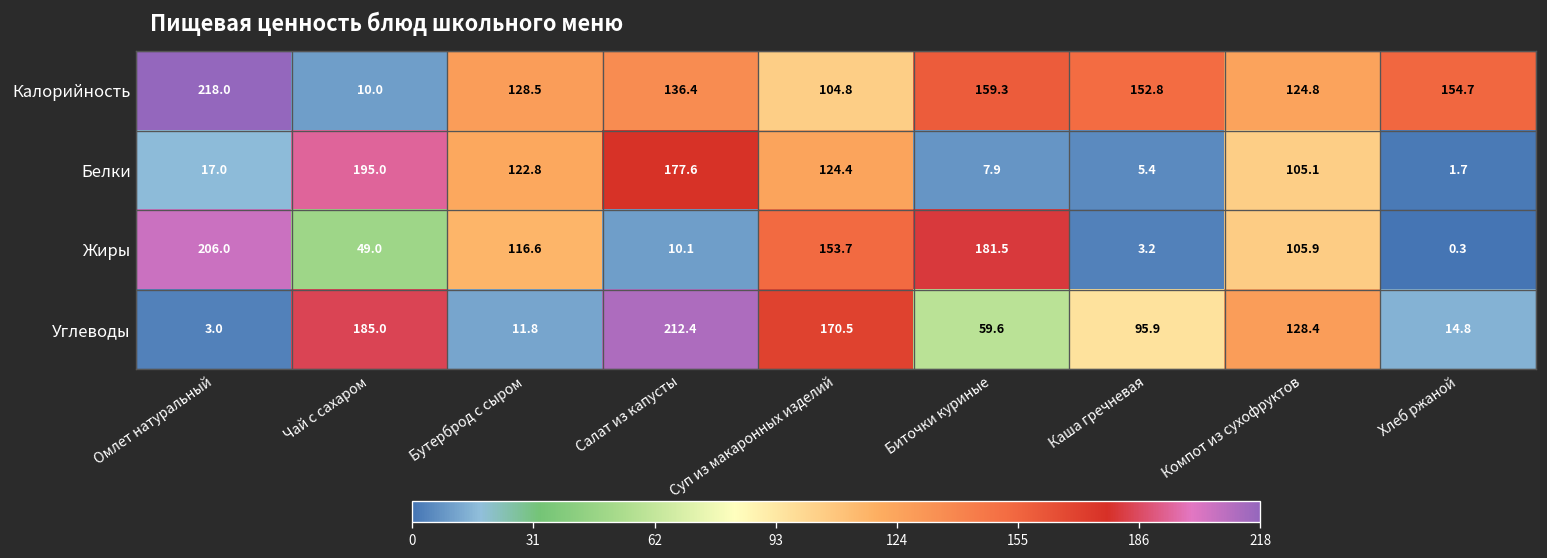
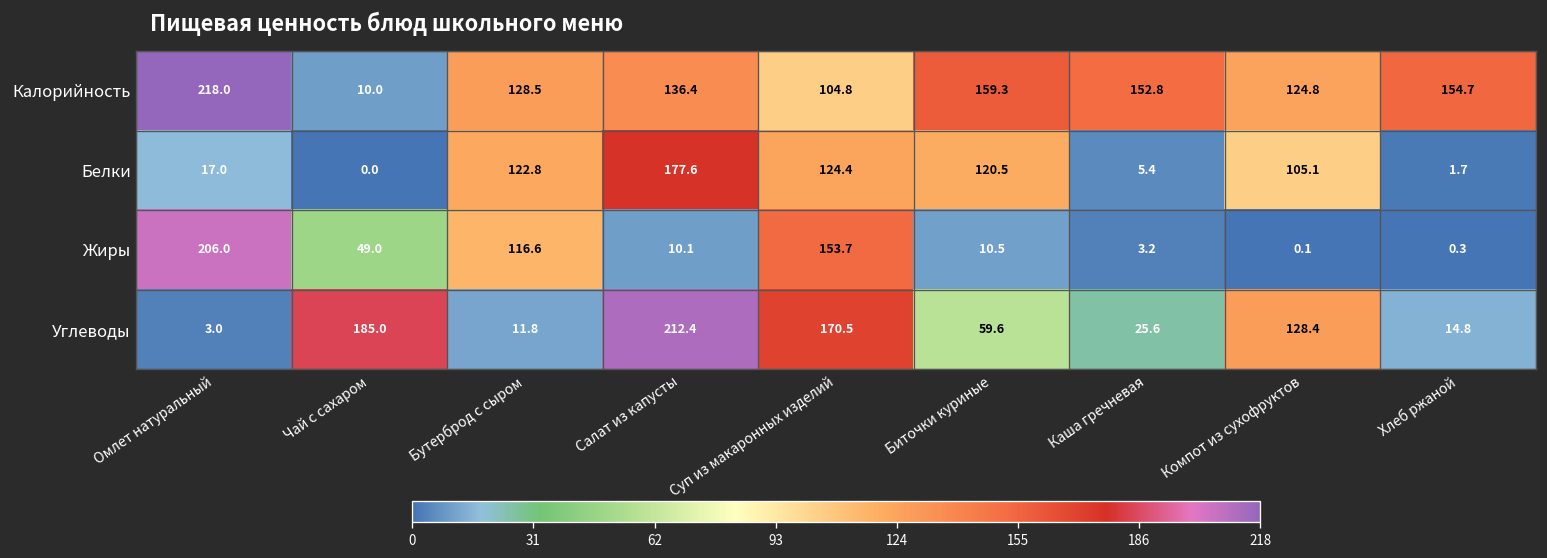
Белки, Чай с сахаром: 195.0 -> 0.0
Белки, Биточки куриные: 7.9 -> 120.5
Жиры, Биточки куриные: 181.5 -> 10.5
Жиры, Компот из сухофруктов: 105.9 -> 0.1
Углеводы, Каша гречневая: 95.9 -> 25.6
